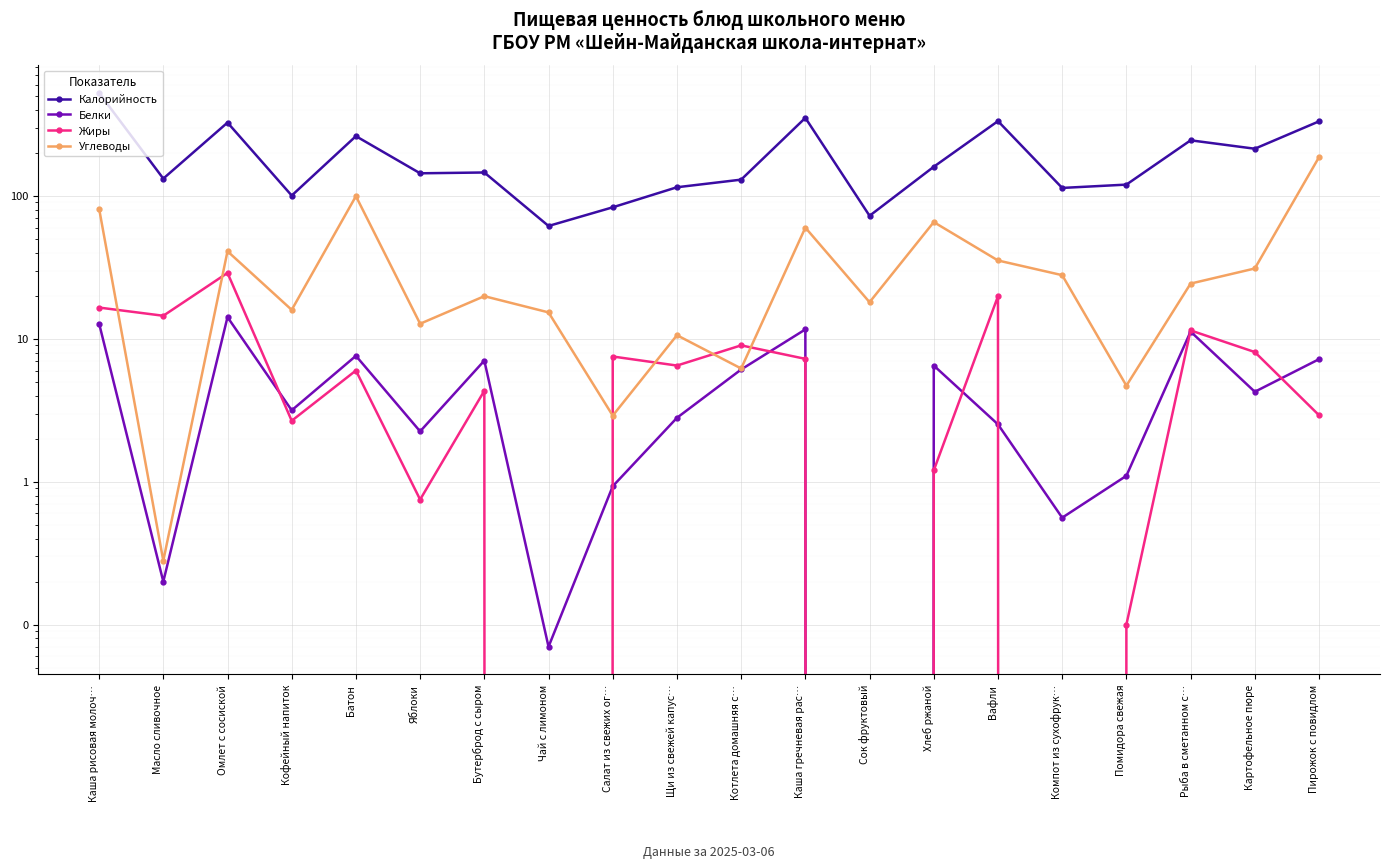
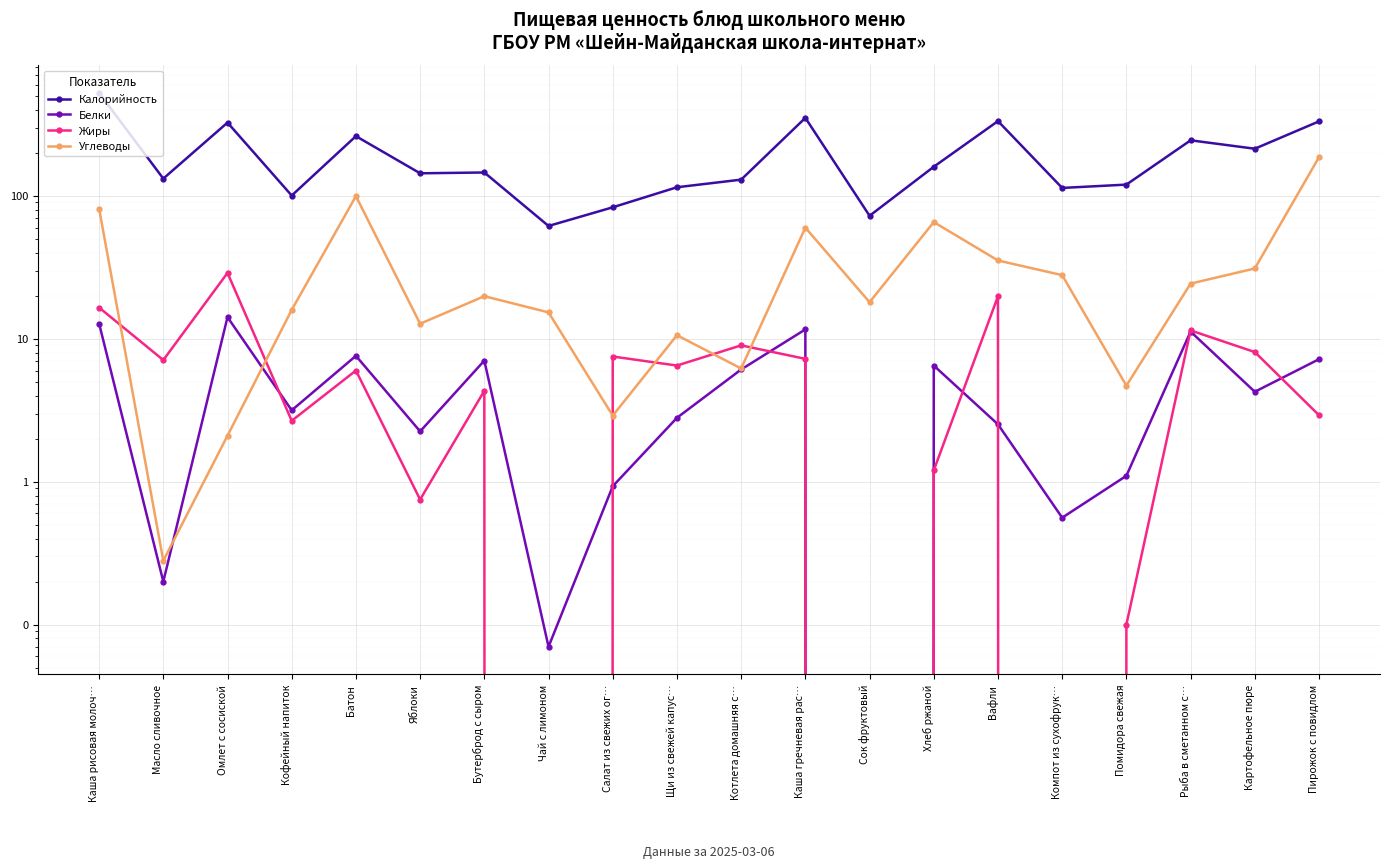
Жиры, Масло сливочное: 15 -> 7
Углеводы, Омлет с сосиской: 41 -> 2.1
